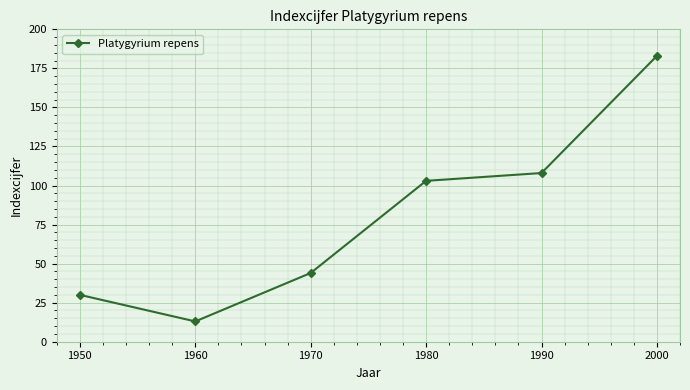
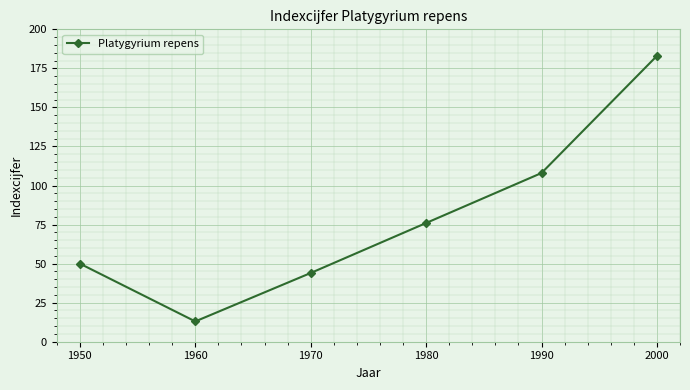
1950: 30 -> 50
1980: 103 -> 76
